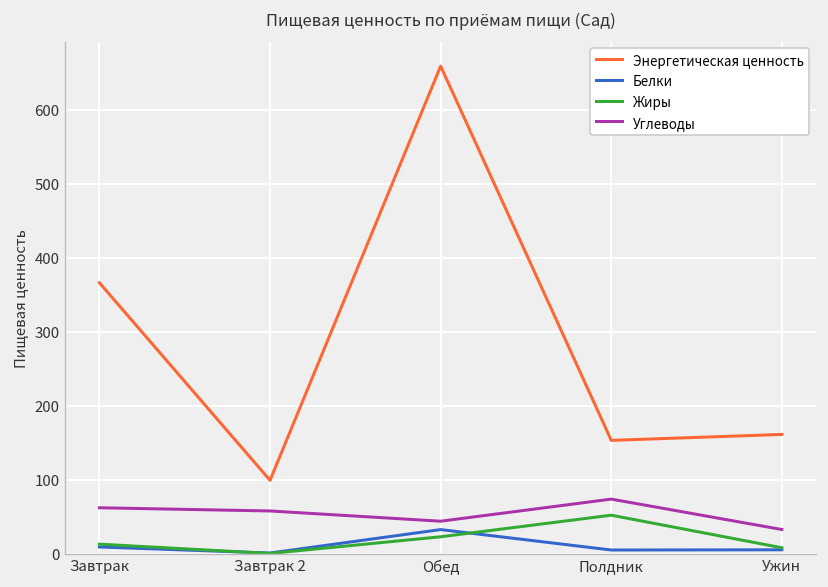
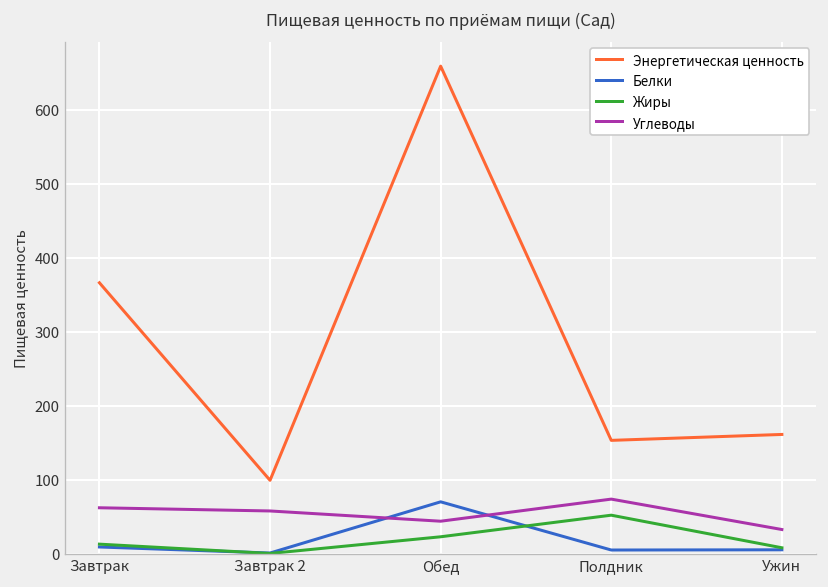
Белки, Обед: 30 -> 70
